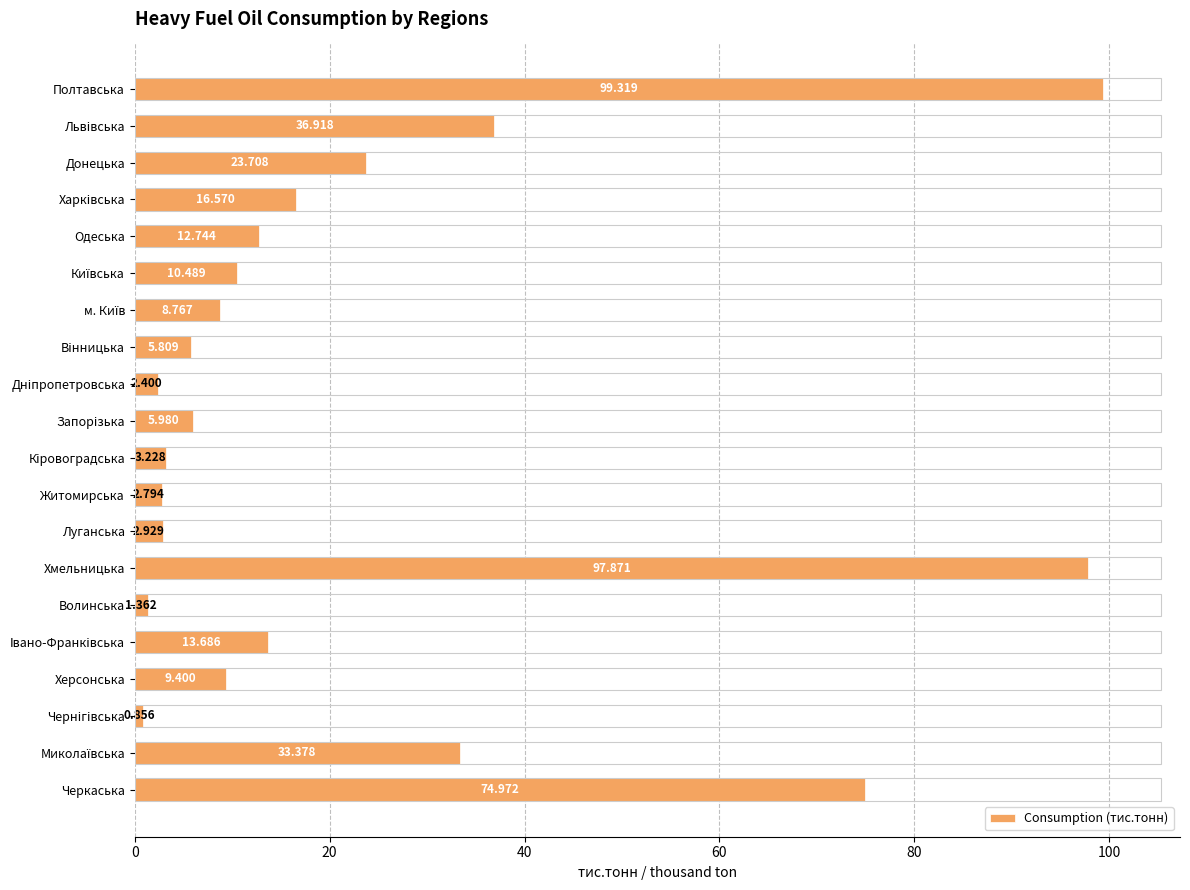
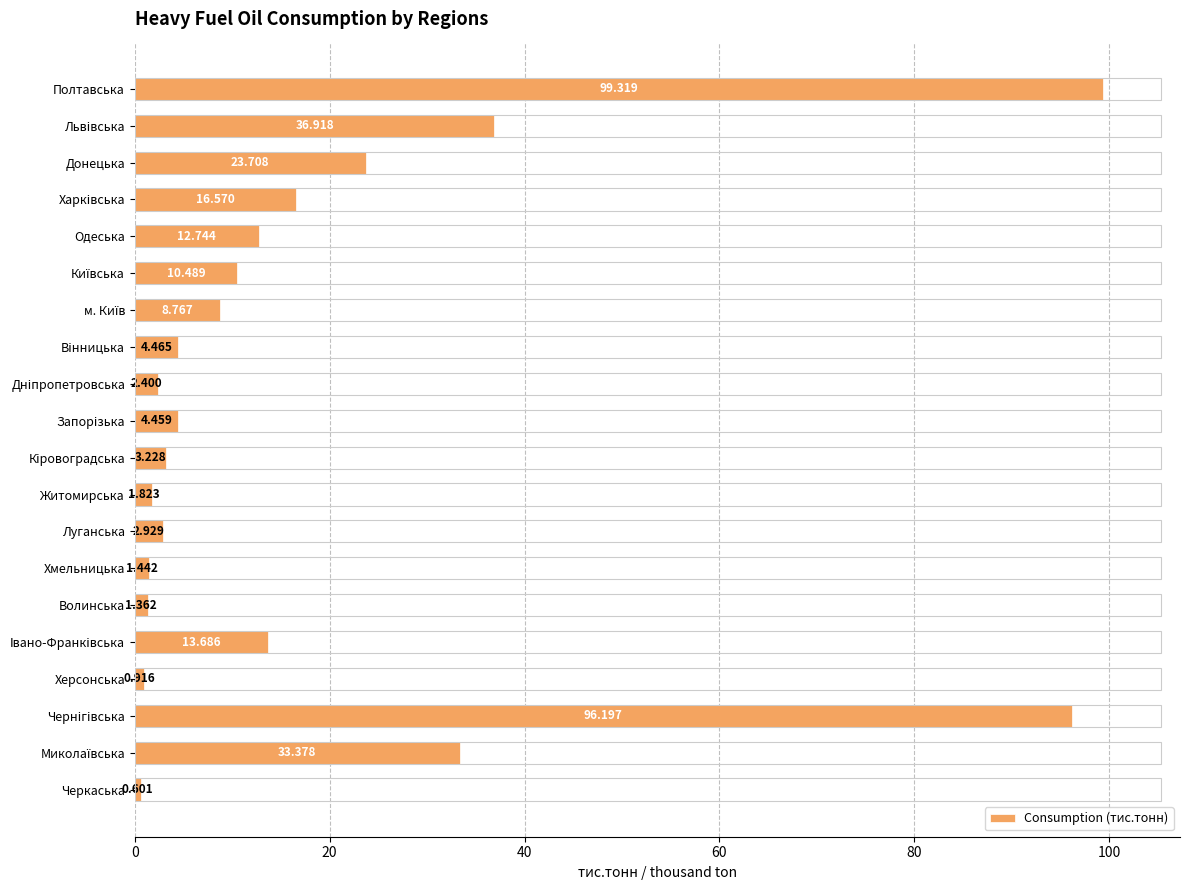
Вінницька: 5.809 -> 4.465
Запорізька: 5.980 -> 4.459
Житомирська: 2.794 -> 1.823
Хмельницька: 97.871 -> 1.442
Херсонська: 9.400 -> 0.916
Чернігівська: 0.856 -> 96.197
Черкаська: 74.972 -> 0.601
